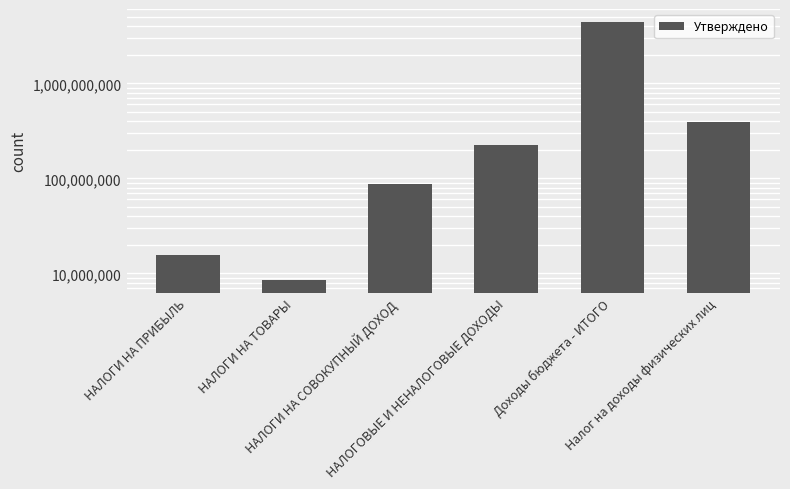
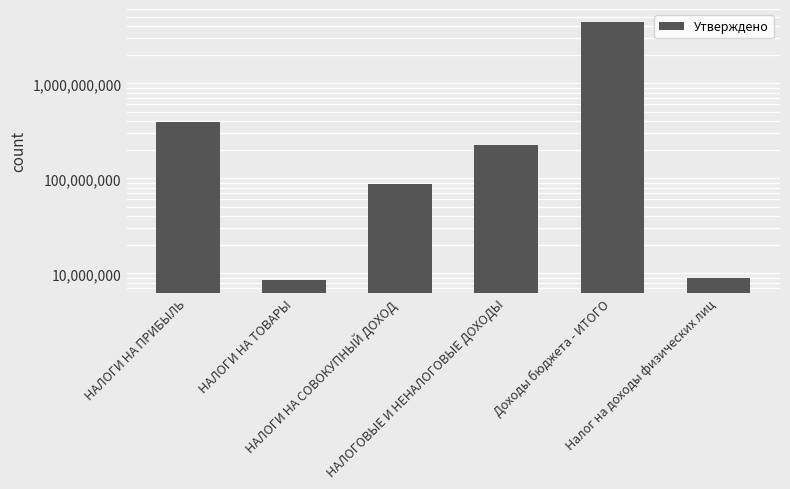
НАЛОГИ НА ПРИБЫЛЬ: 16,000,000 -> 390,000,000
Налог на доходы физических лиц: 390,000,000 -> 9,000,000
